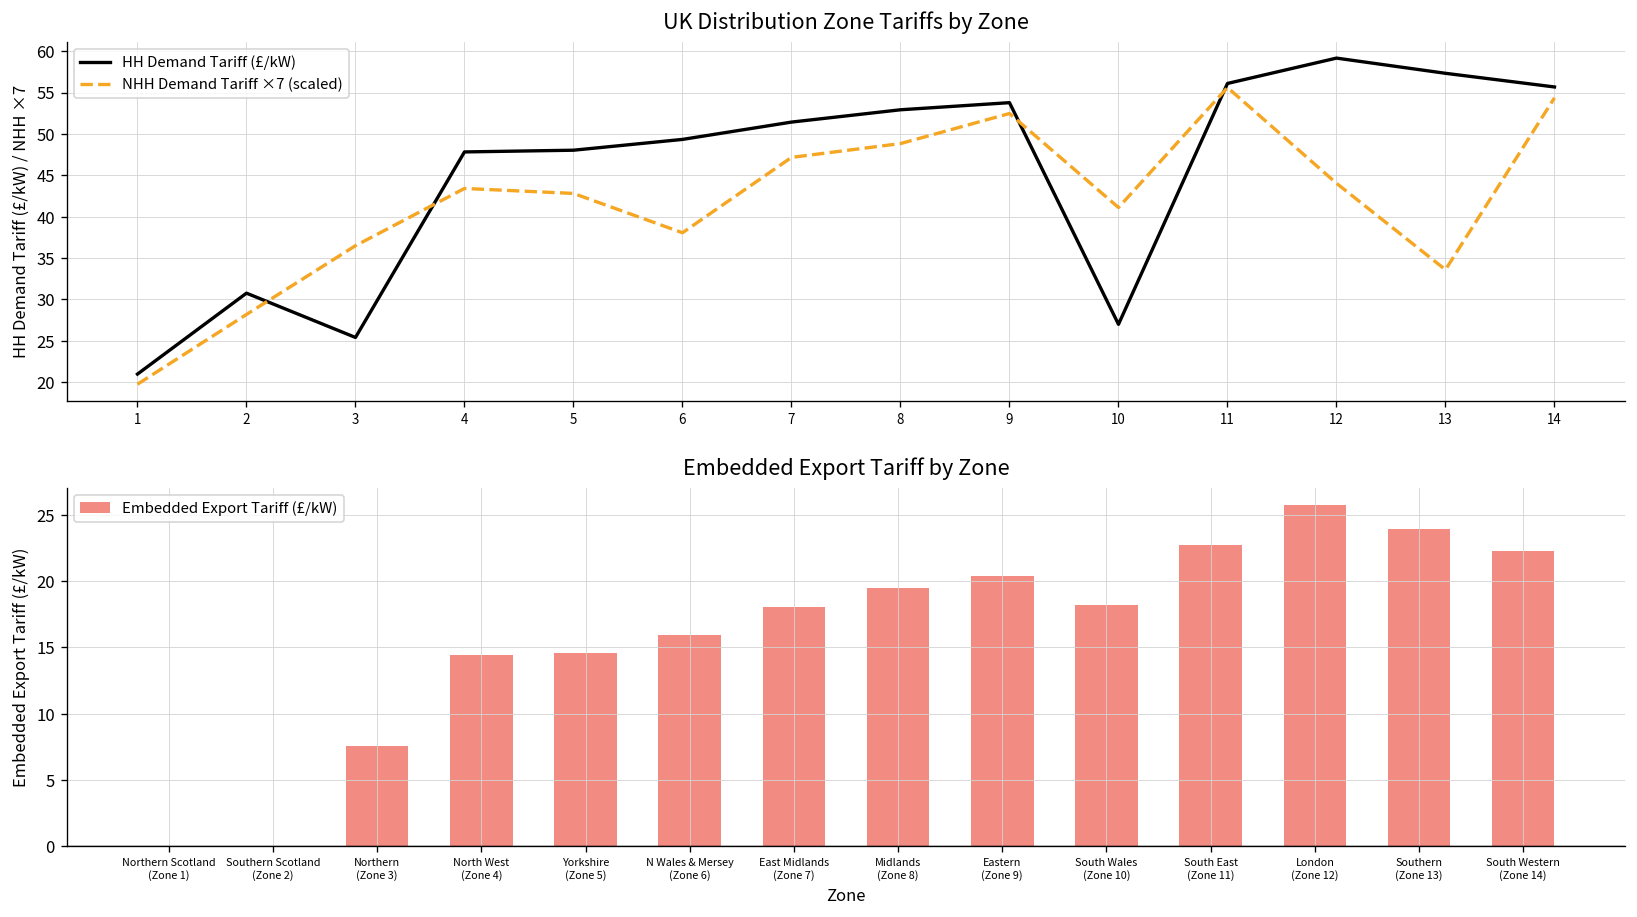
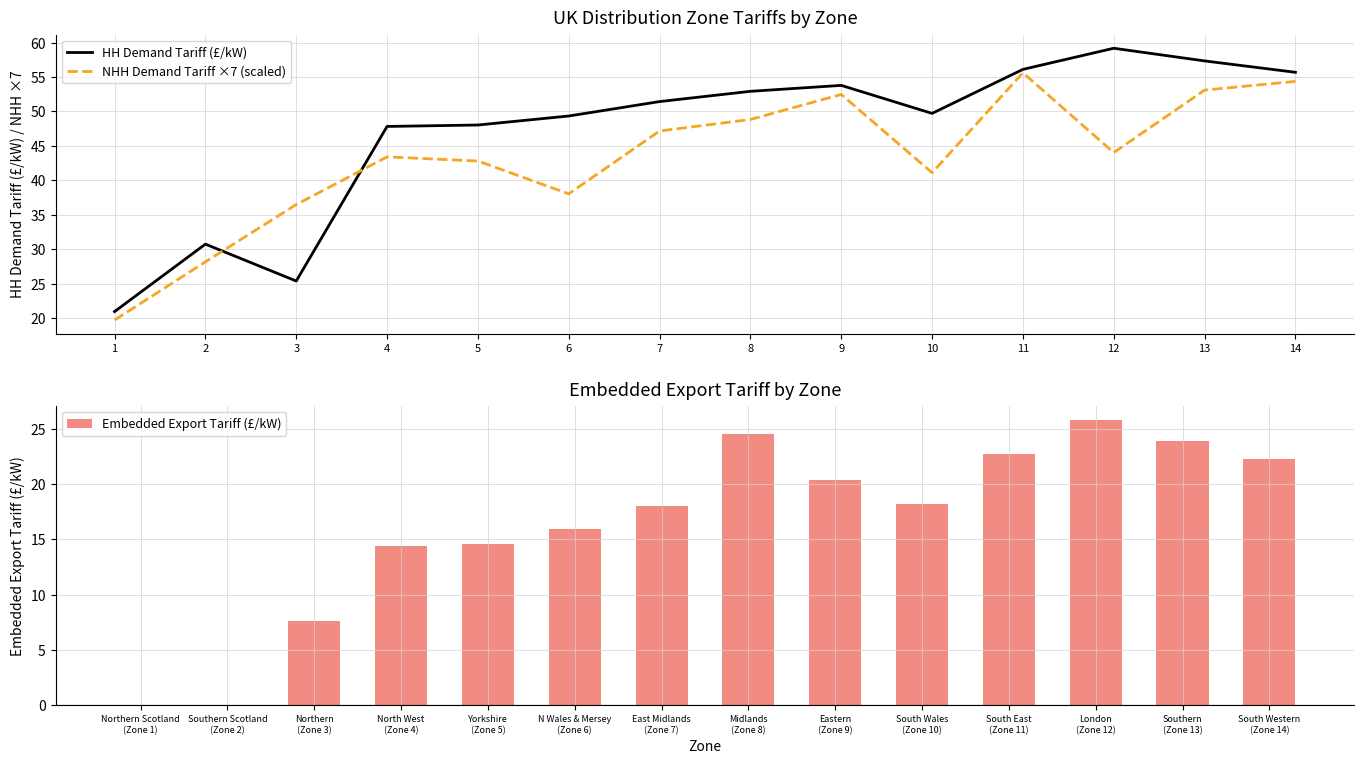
UK Distribution Zone Tariffs by Zone, HH Demand Tariff (£/kW), 10: 27 -> 50
UK Distribution Zone Tariffs by Zone, NHH Demand Tariff ×7 (scaled), 13: 34 -> 53
Embedded Export Tariff by Zone, Midlands (Zone 8): 19.5 -> 24.5
